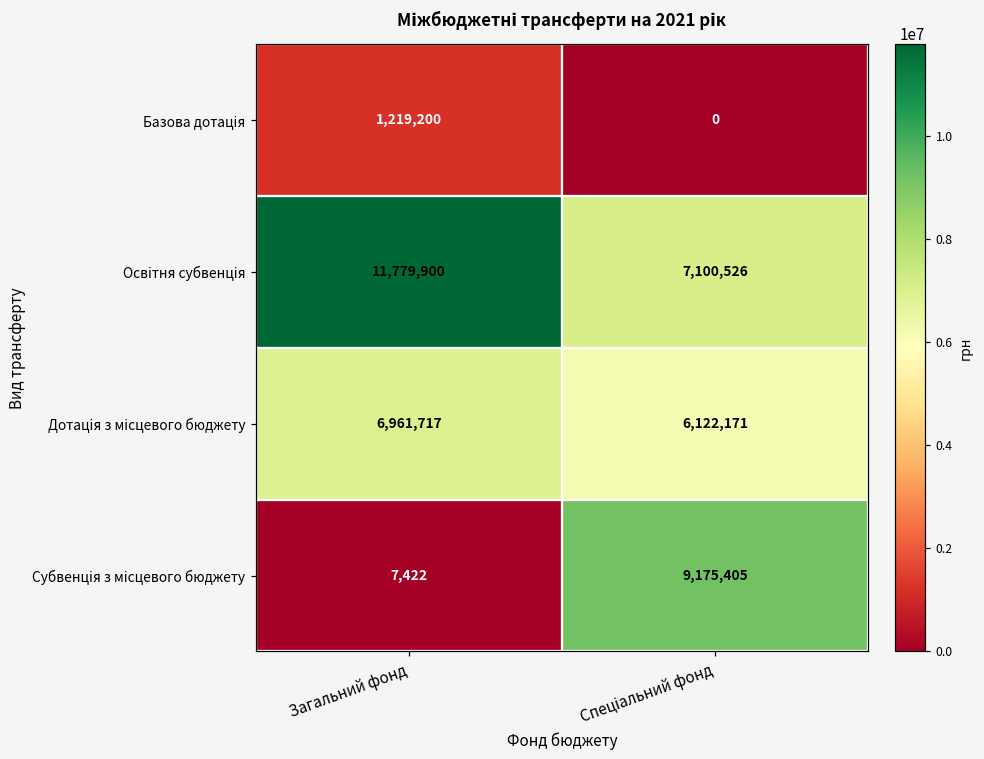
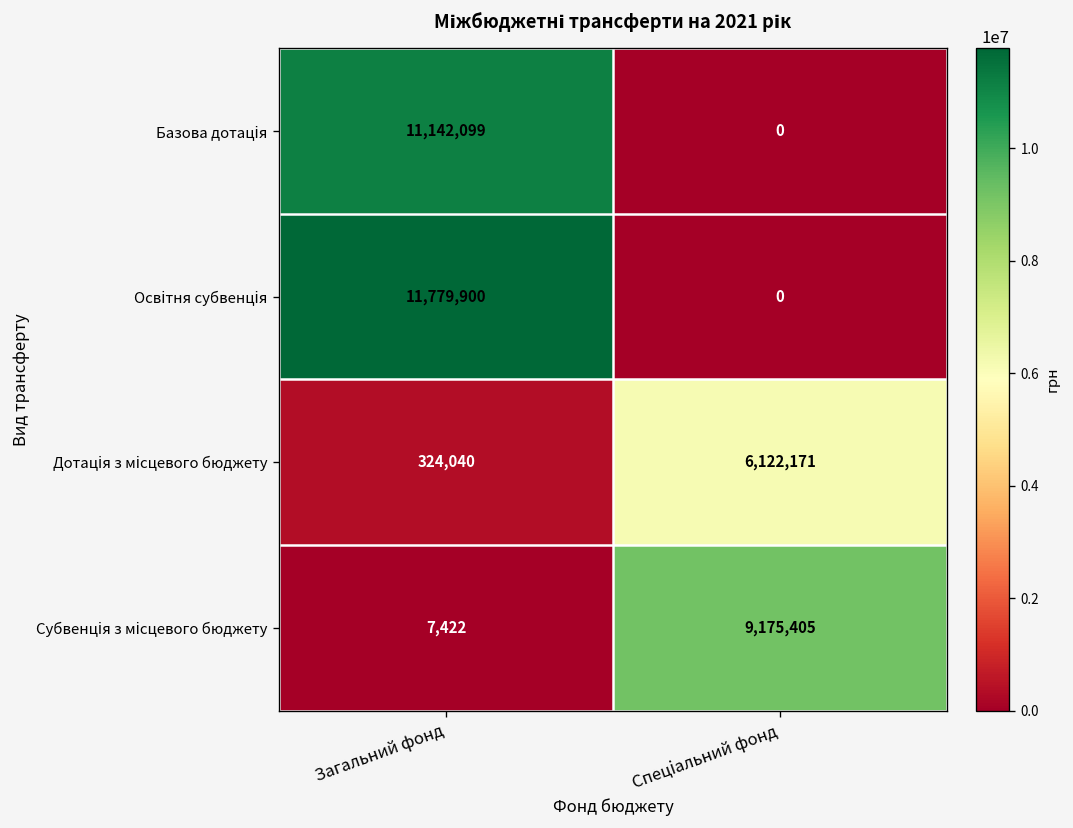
Базова дотація, Загальний фонд: 1,219,200 -> 11,142,099
Освітня субвенція, Спеціальний фонд: 7,100,526 -> 0
Дотація з місцевого бюджету, Загальний фонд: 6,961,717 -> 324,040
